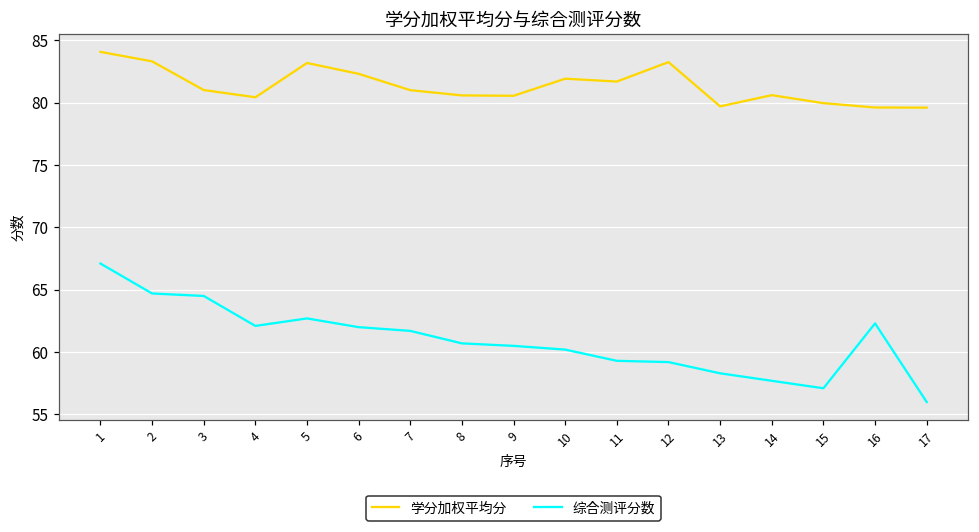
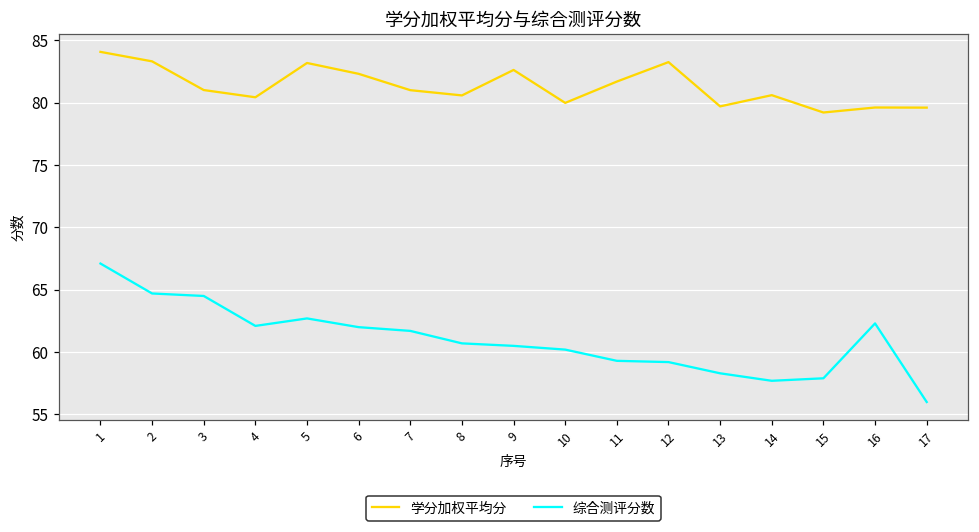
学分加权平均分, 9: 80.6 -> 82.6
学分加权平均分, 10: 81.9 -> 80.0
学分加权平均分, 15: 80.0 -> 79.2
综合测评分数, 15: 57.1 -> 57.9
